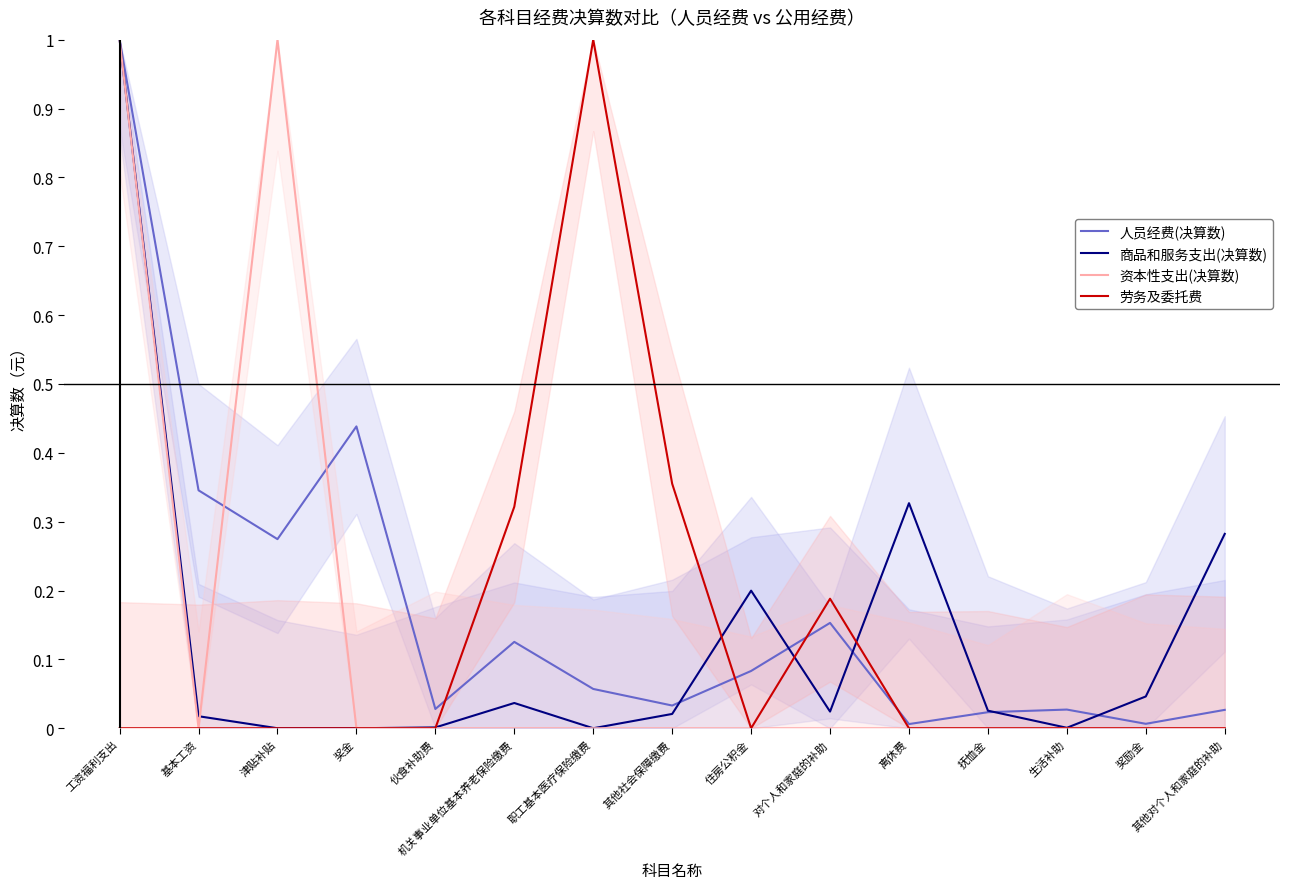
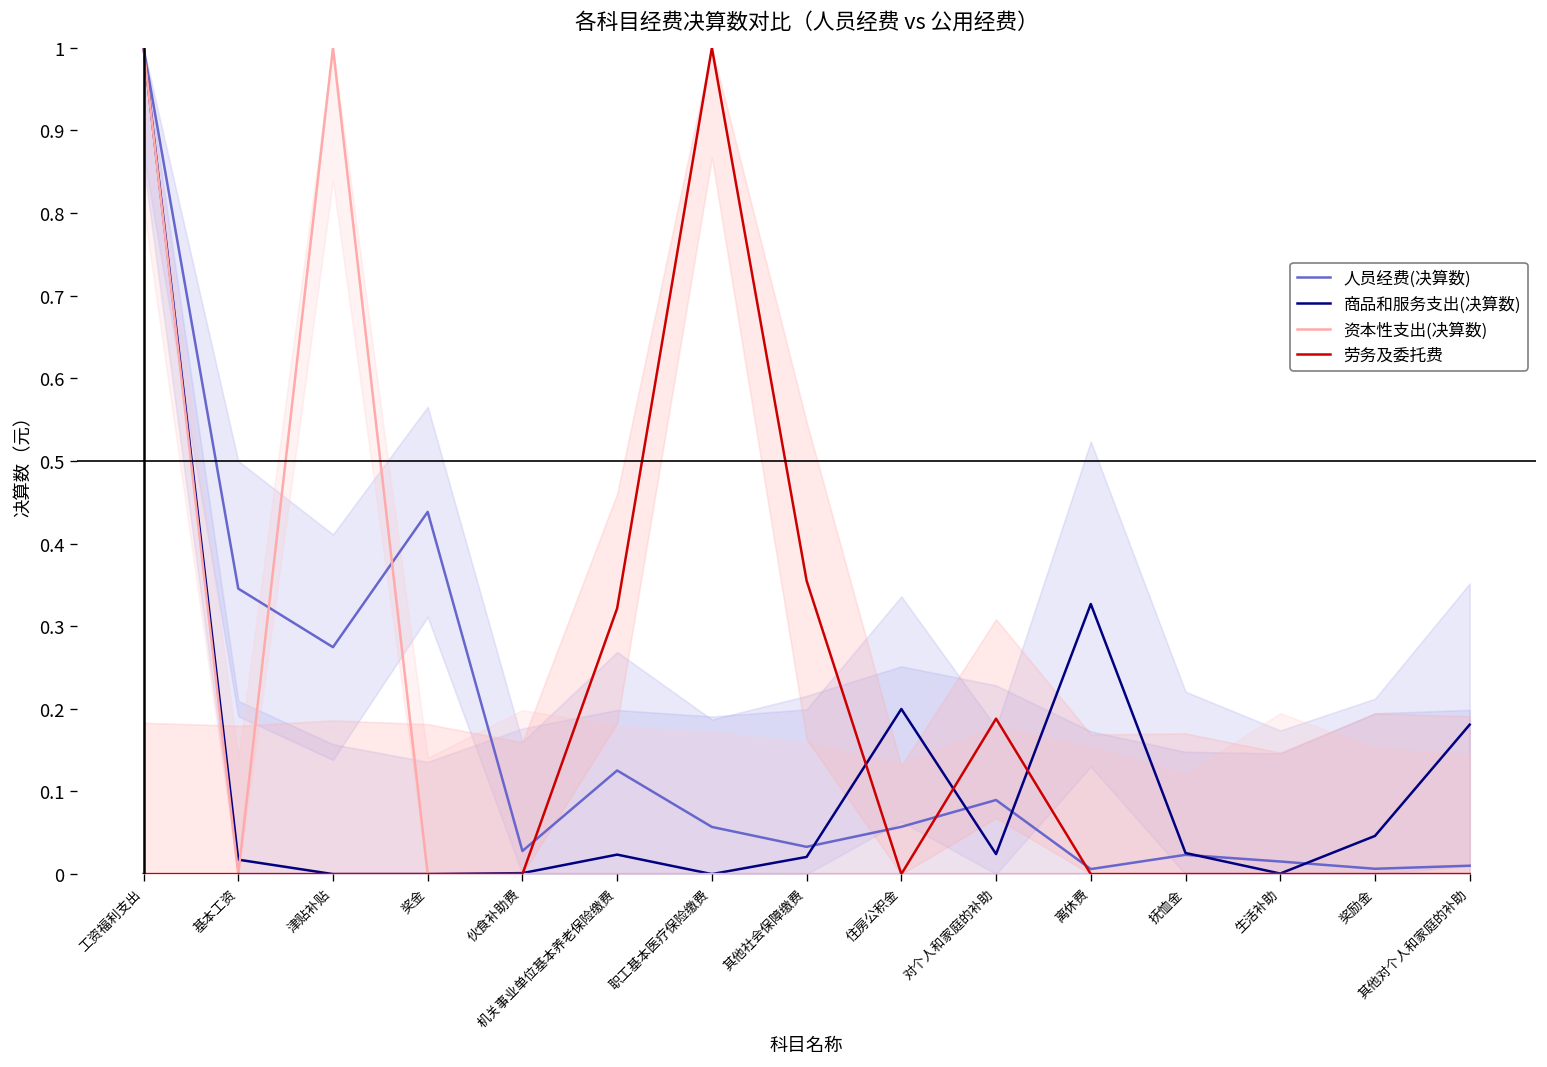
商品和服务支出(决算数), 机关事业单位基本养老保险缴费: 0.04 -> 0.02
人员经费(决算数), 住房公积金: 0.08 -> 0.06
人员经费(决算数), 对个人和家庭的补助: 0.15 -> 0.09
人员经费(决算数), 生活补助: 0.03 -> 0.02
人员经费(决算数), 其他对个人和家庭的补助: 0.03 -> 0.01
商品和服务支出(决算数), 其他对个人和家庭的补助: 0.28 -> 0.18
